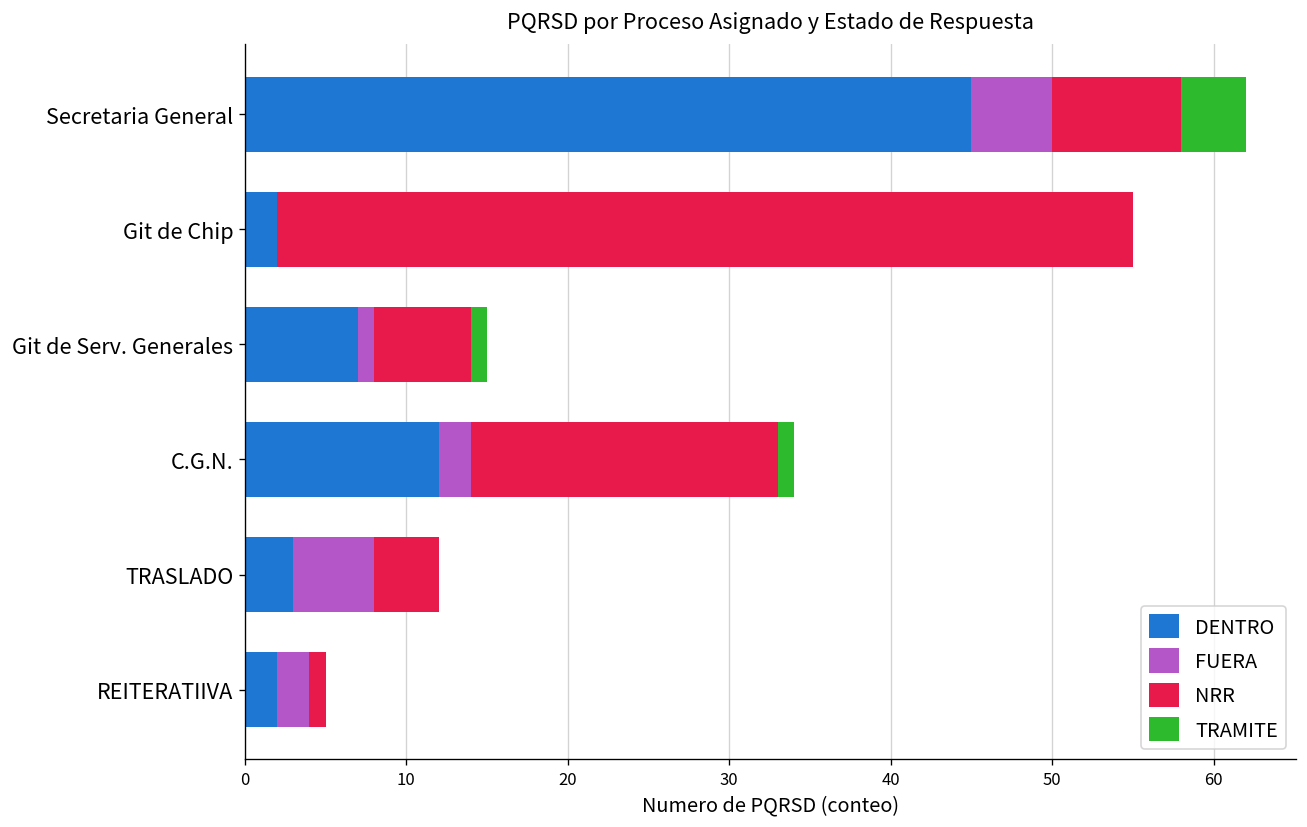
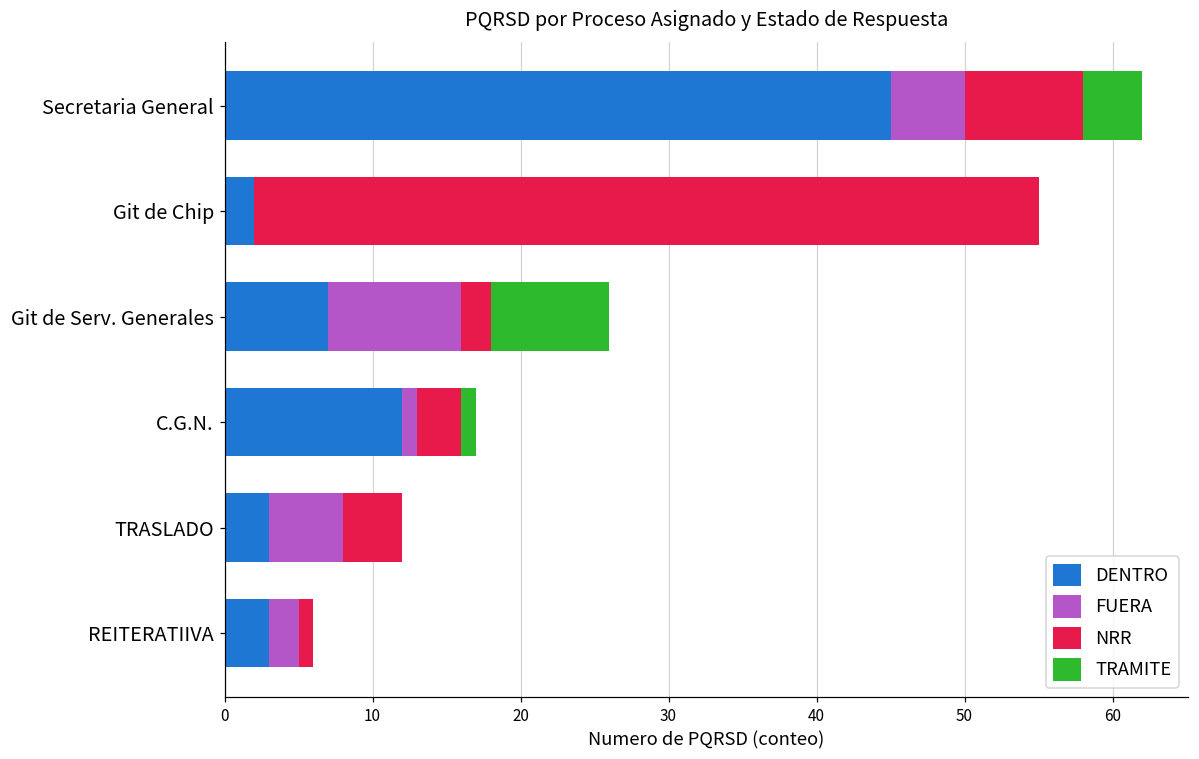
FUERA, Git de Serv. Generales: 1 -> 9
NRR, Git de Serv. Generales: 6 -> 2
TRAMITE, Git de Serv. Generales: 1 -> 8
FUERA, C.G.N.: 2 -> 1
NRR, C.G.N.: 19 -> 3
DENTRO, REITERATIIVA: 2 -> 3
